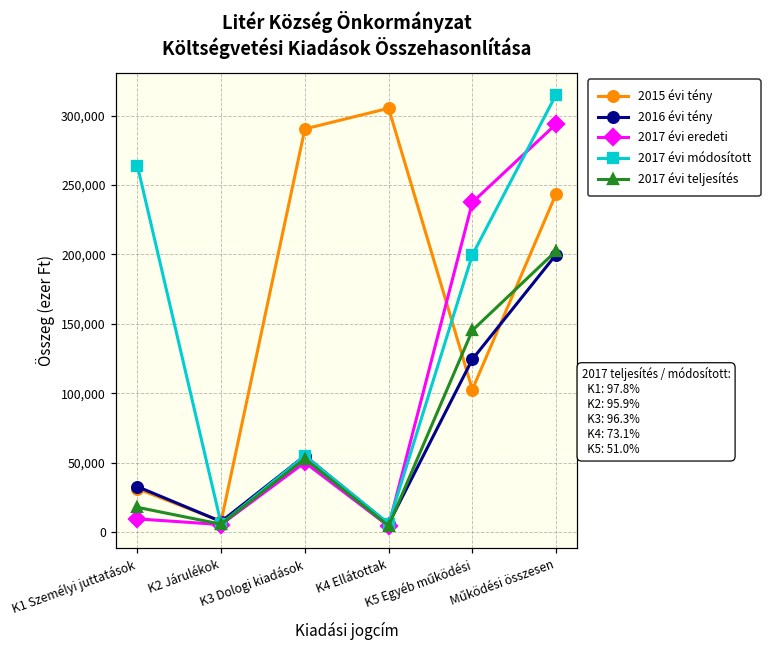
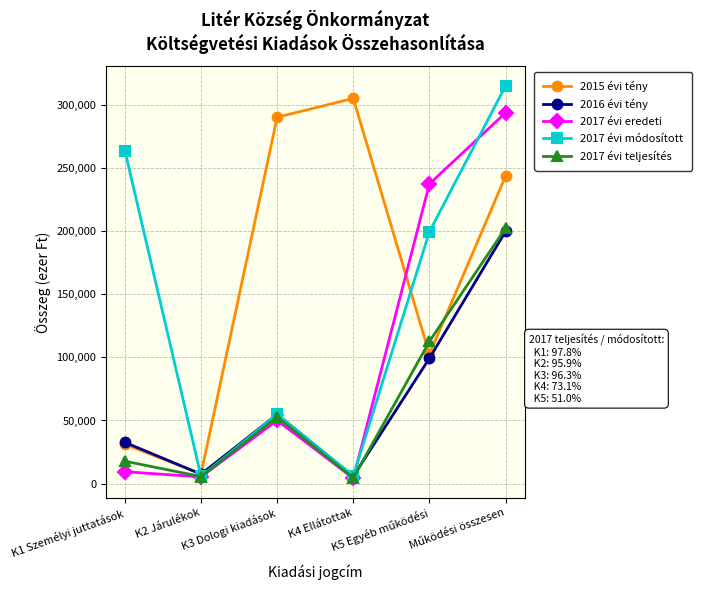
2016 évi tény, K5 Egyéb működési: 124,000 -> 99,000
2017 évi teljesítés, K5 Egyéb működési: 145,000 -> 113,000
